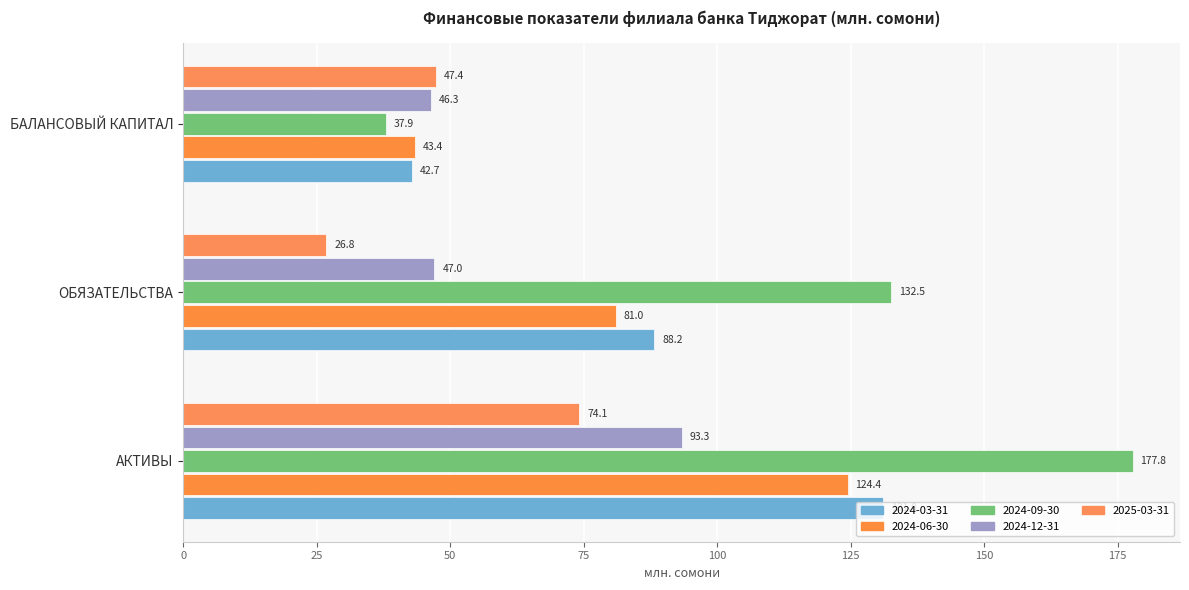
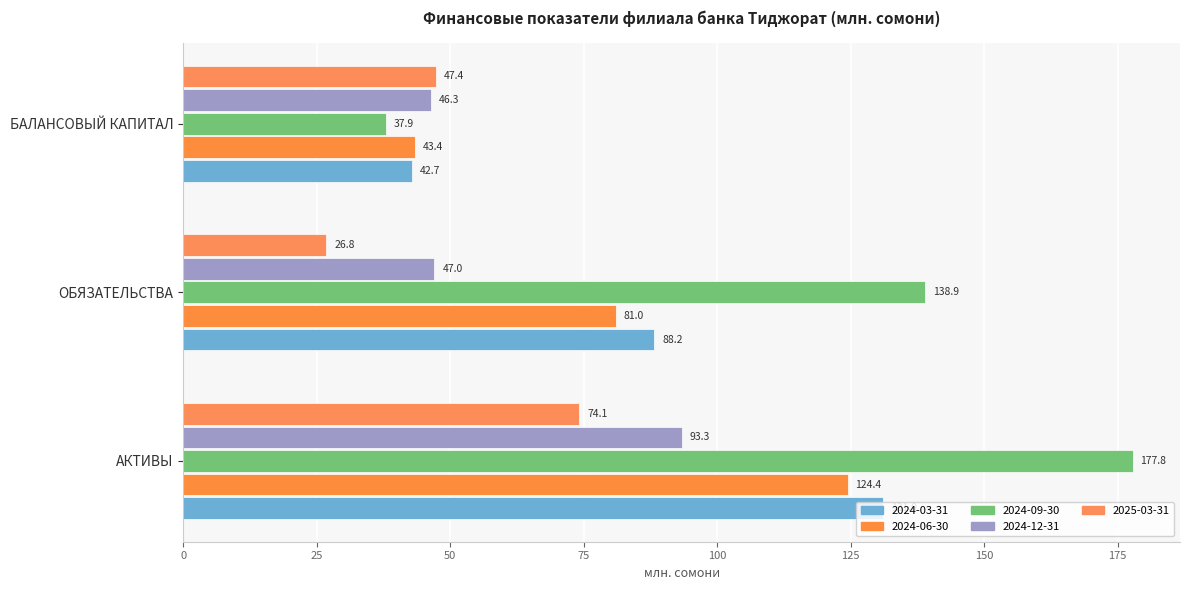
2024-09-30, ОБЯЗАТЕЛЬСТВА: 132.5 -> 138.9
